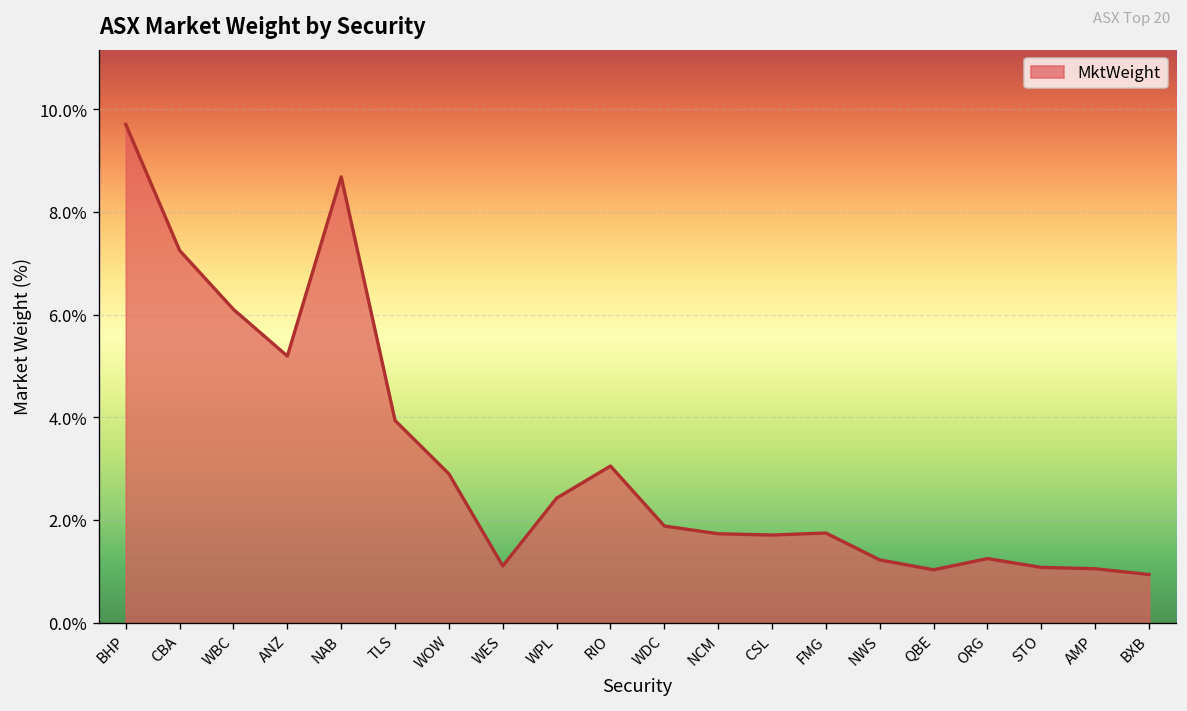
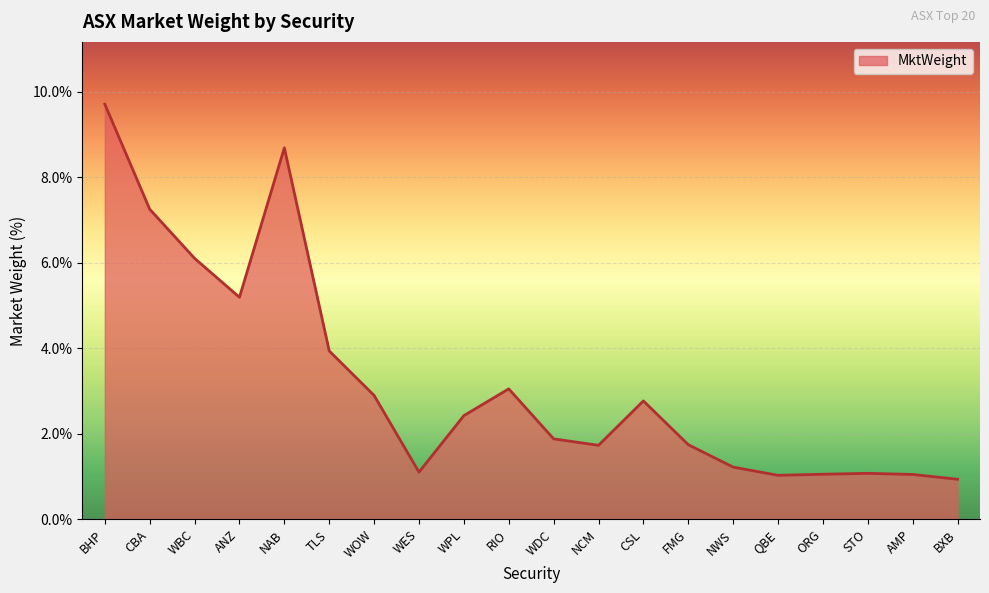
CSL: 1.7% -> 2.8%
ORG: 1.2% -> 1.1%
